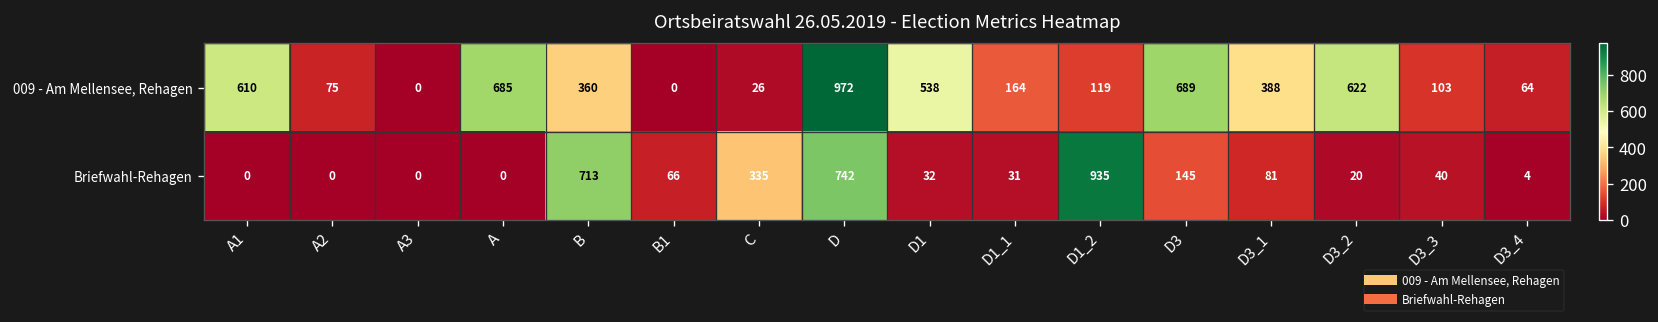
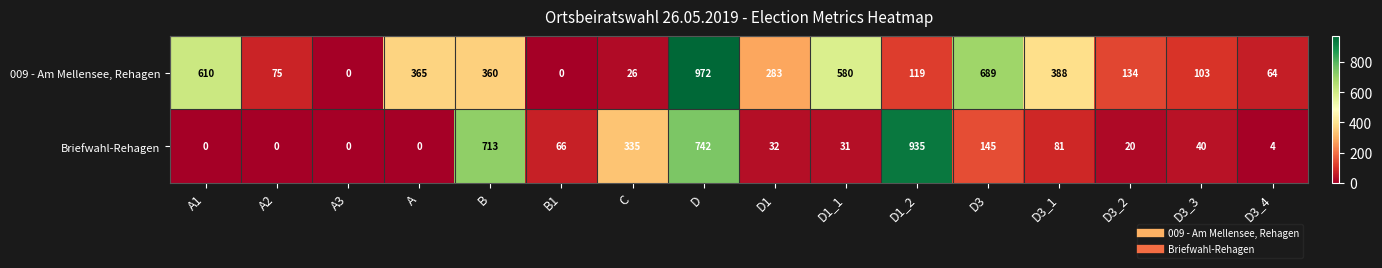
009 - Am Mellensee, Rehagen, A: 685 -> 365
009 - Am Mellensee, Rehagen, D1: 538 -> 283
009 - Am Mellensee, Rehagen, D1_1: 164 -> 580
009 - Am Mellensee, Rehagen, D3_2: 622 -> 134
